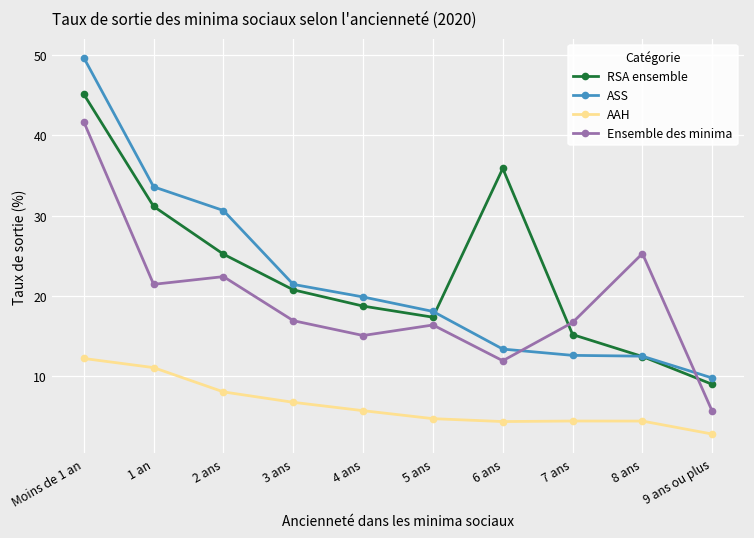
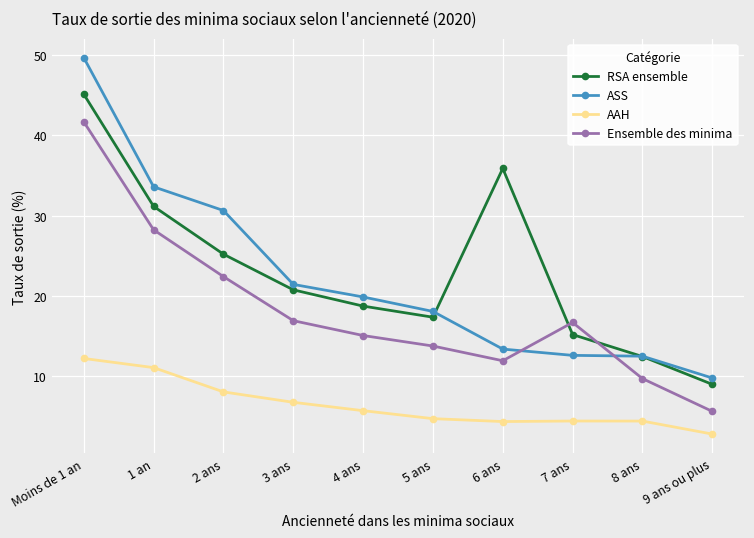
Ensemble des minima, 1 an: 21 -> 28
Ensemble des minima, 5 ans: 16 -> 14
Ensemble des minima, 8 ans: 25 -> 10
